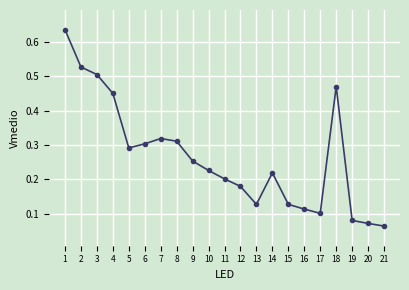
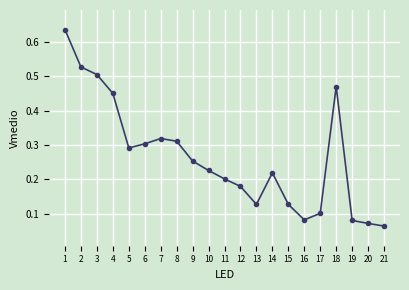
16: 0.11 -> 0.08
